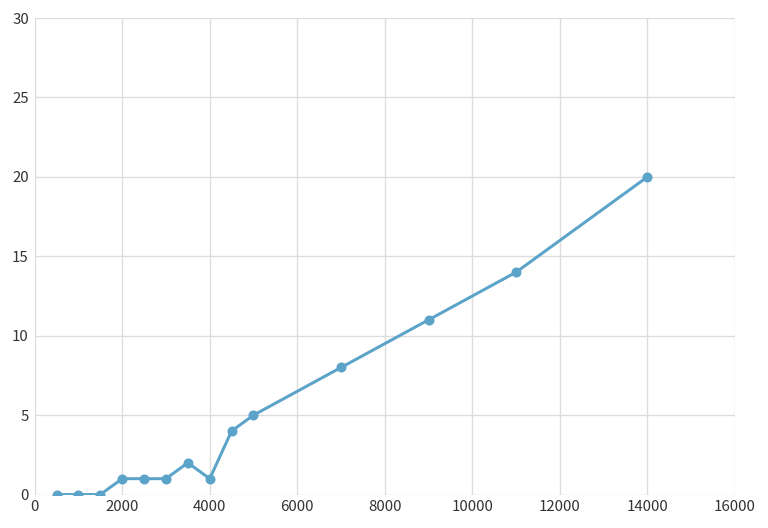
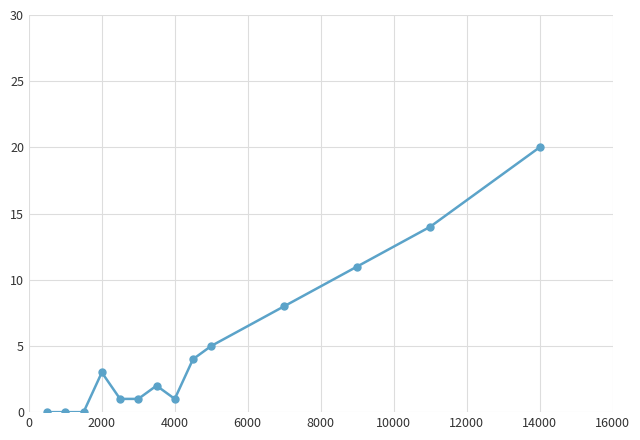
2000: 1 -> 3
